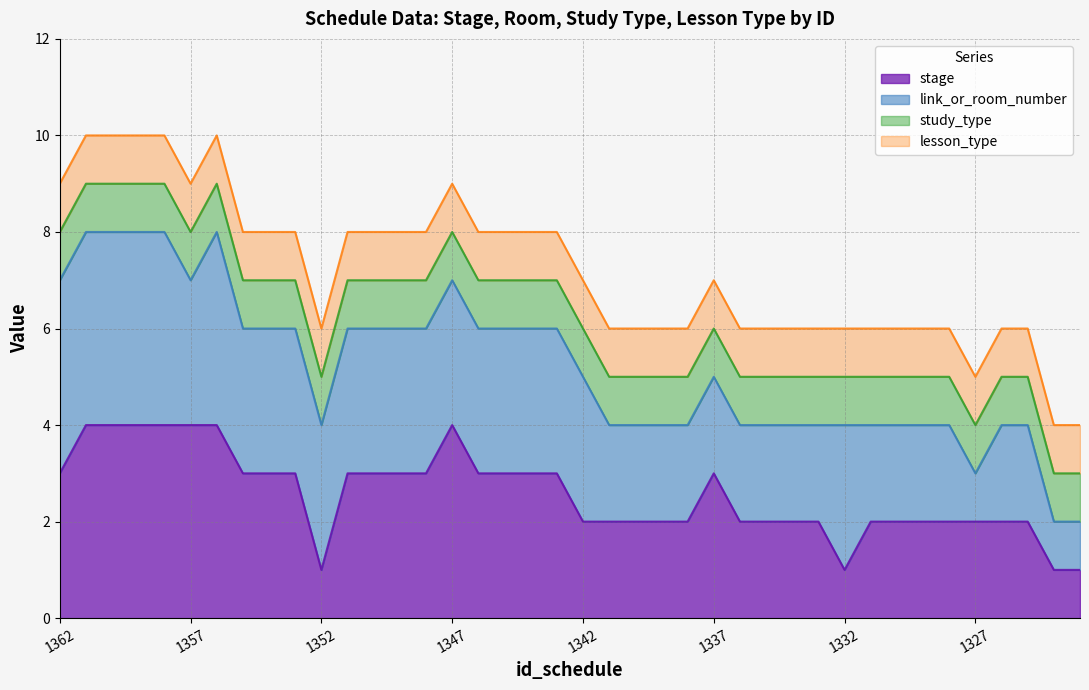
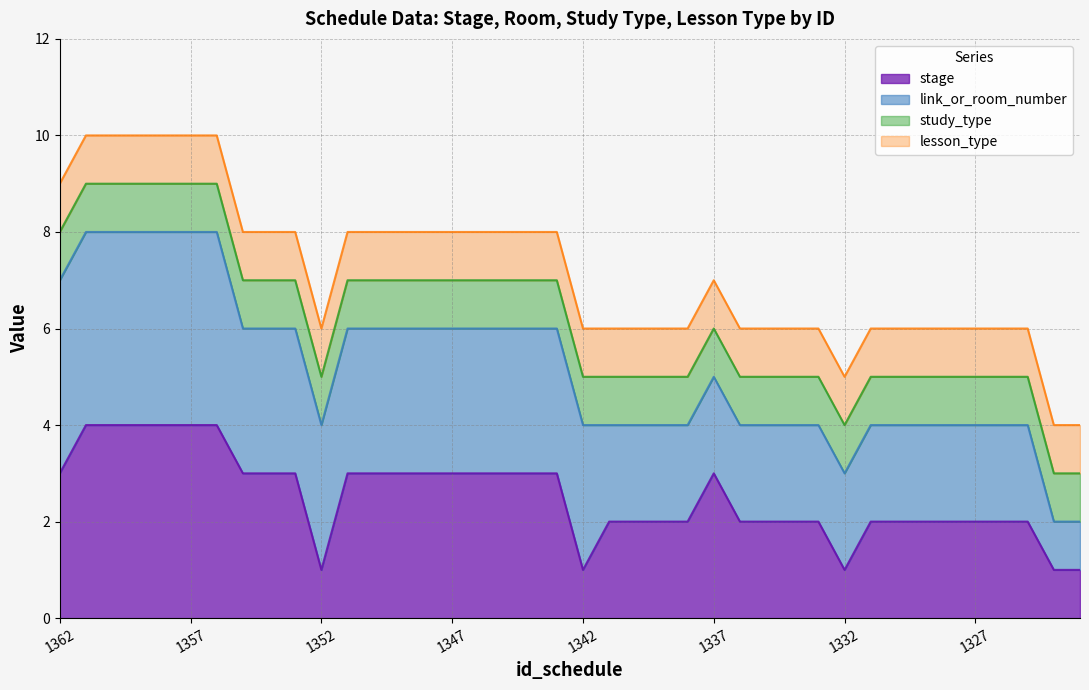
link_or_room_number, 1357: 3 -> 4
stage, 1347: 4 -> 3
stage, 1342: 2 -> 1
link_or_room_number, 1332: 3 -> 2
link_or_room_number, 1327: 1 -> 2
